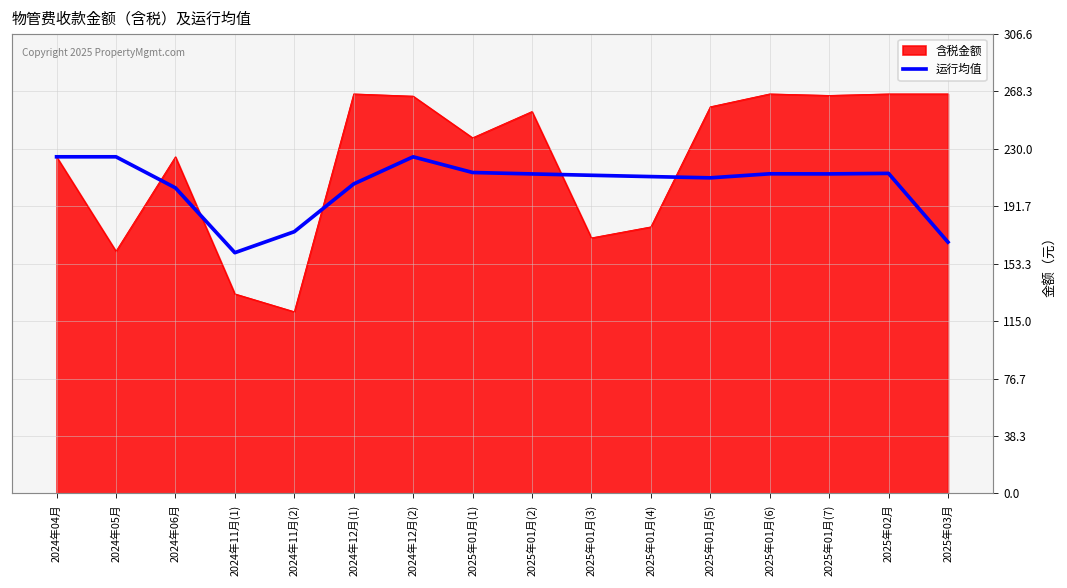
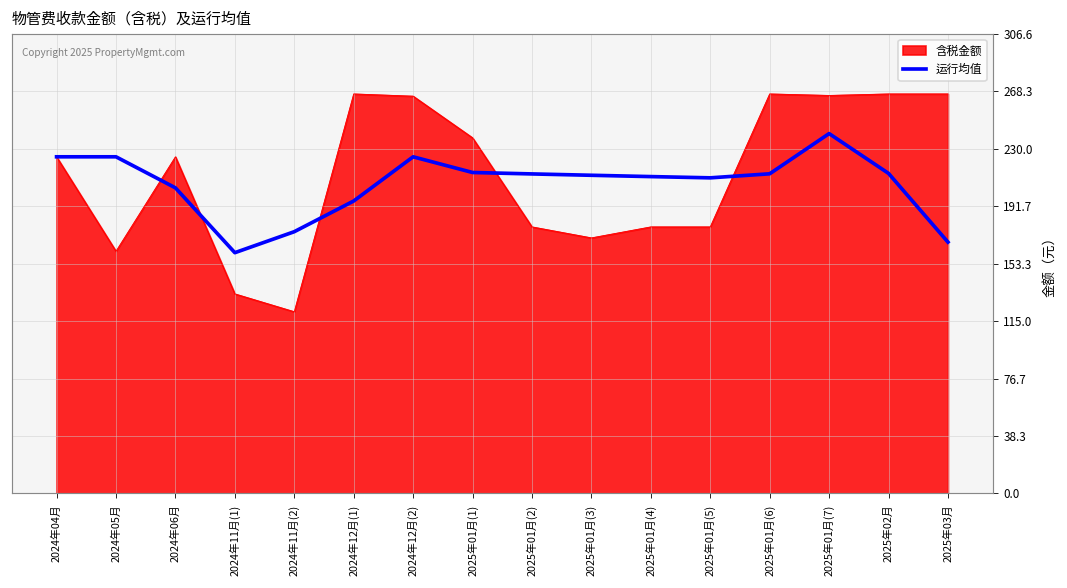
运行均值, 2024年12月(1): 207 -> 195
含税金额, 2025年01月(2): 255 -> 178
含税金额, 2025年01月(5): 258 -> 178
运行均值, 2025年01月(7): 213 -> 240
